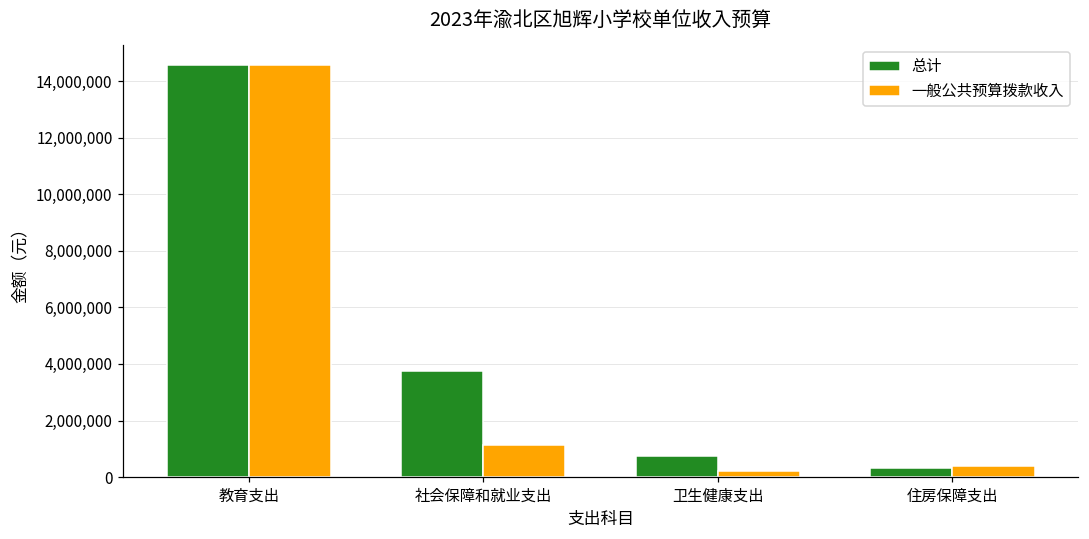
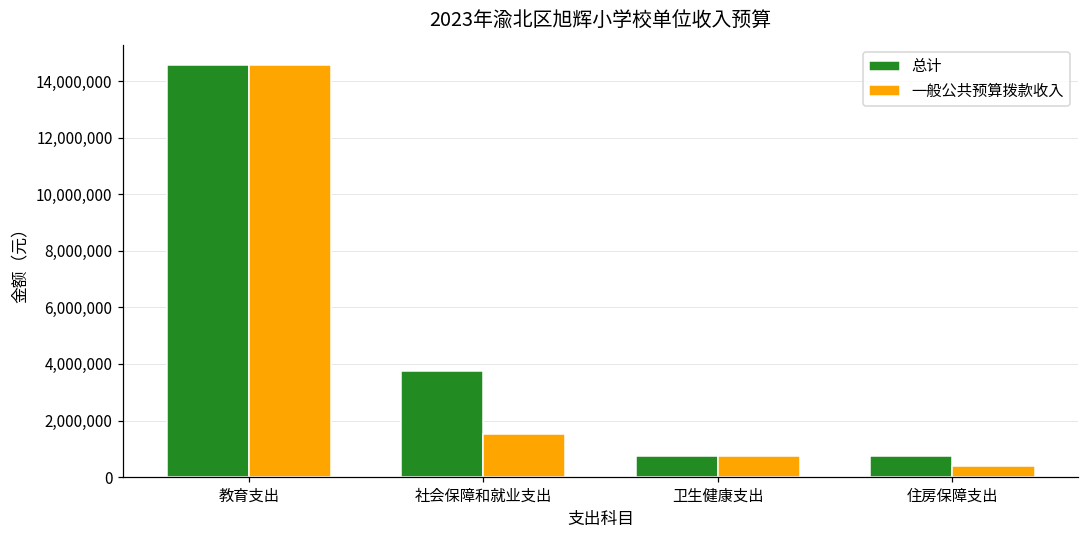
一般公共预算拨款收入, 社会保障和就业支出: 1,100,000 -> 1,500,000
一般公共预算拨款收入, 卫生健康支出: 200,000 -> 700,000
总计, 住房保障支出: 300,000 -> 700,000
